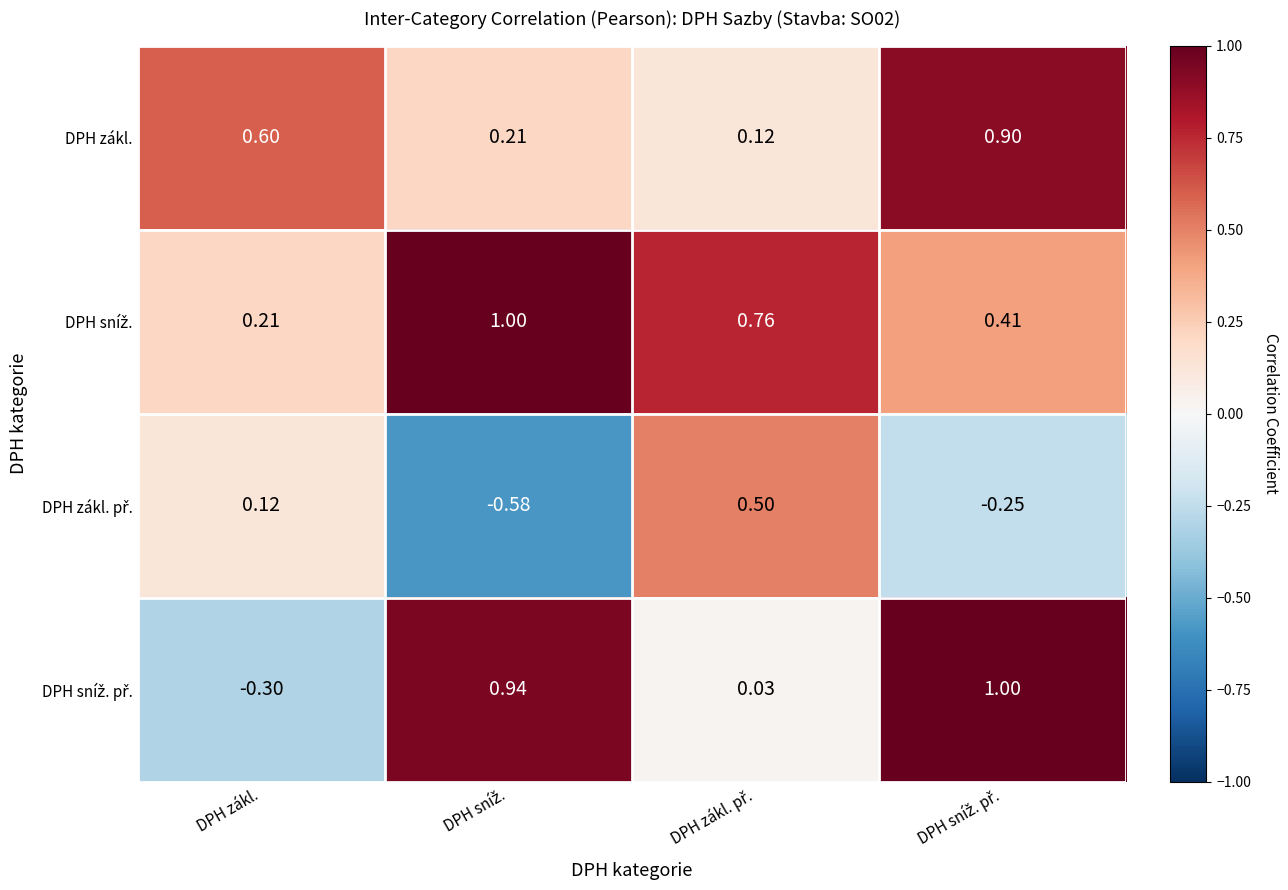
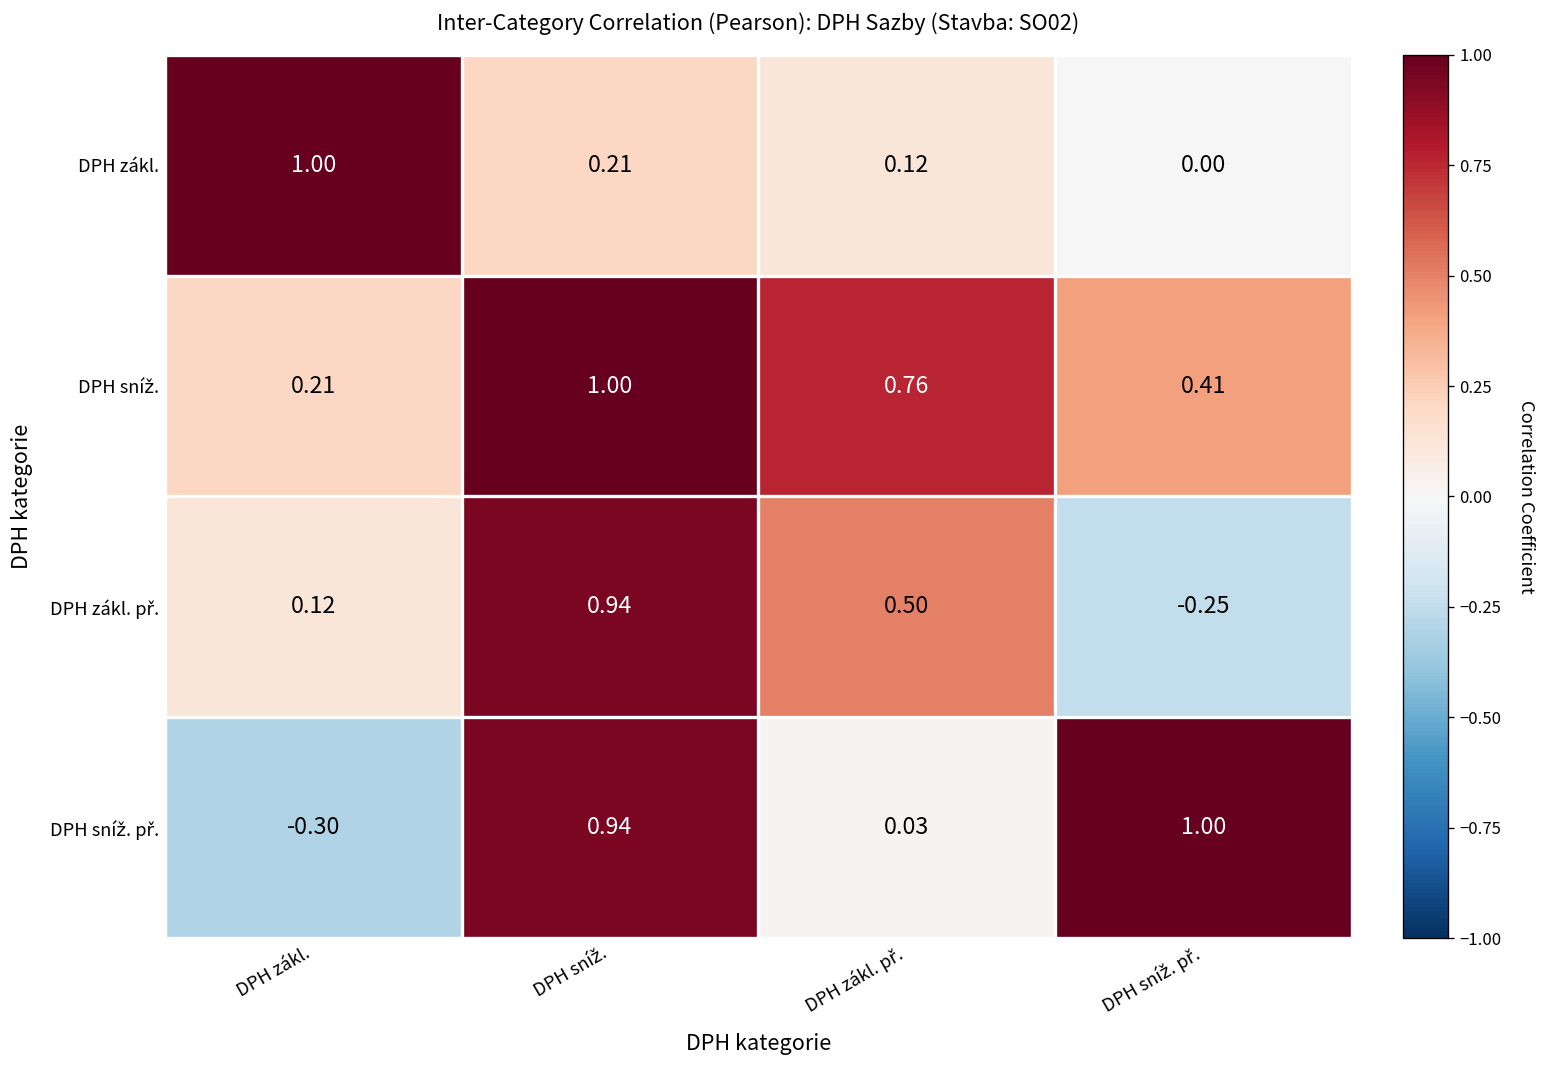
DPH zákl., DPH zákl.: 0.60 -> 1.00
DPH zákl., DPH sníž. př.: 0.90 -> 0.00
DPH zákl. př., DPH sníž.: -0.58 -> 0.94
